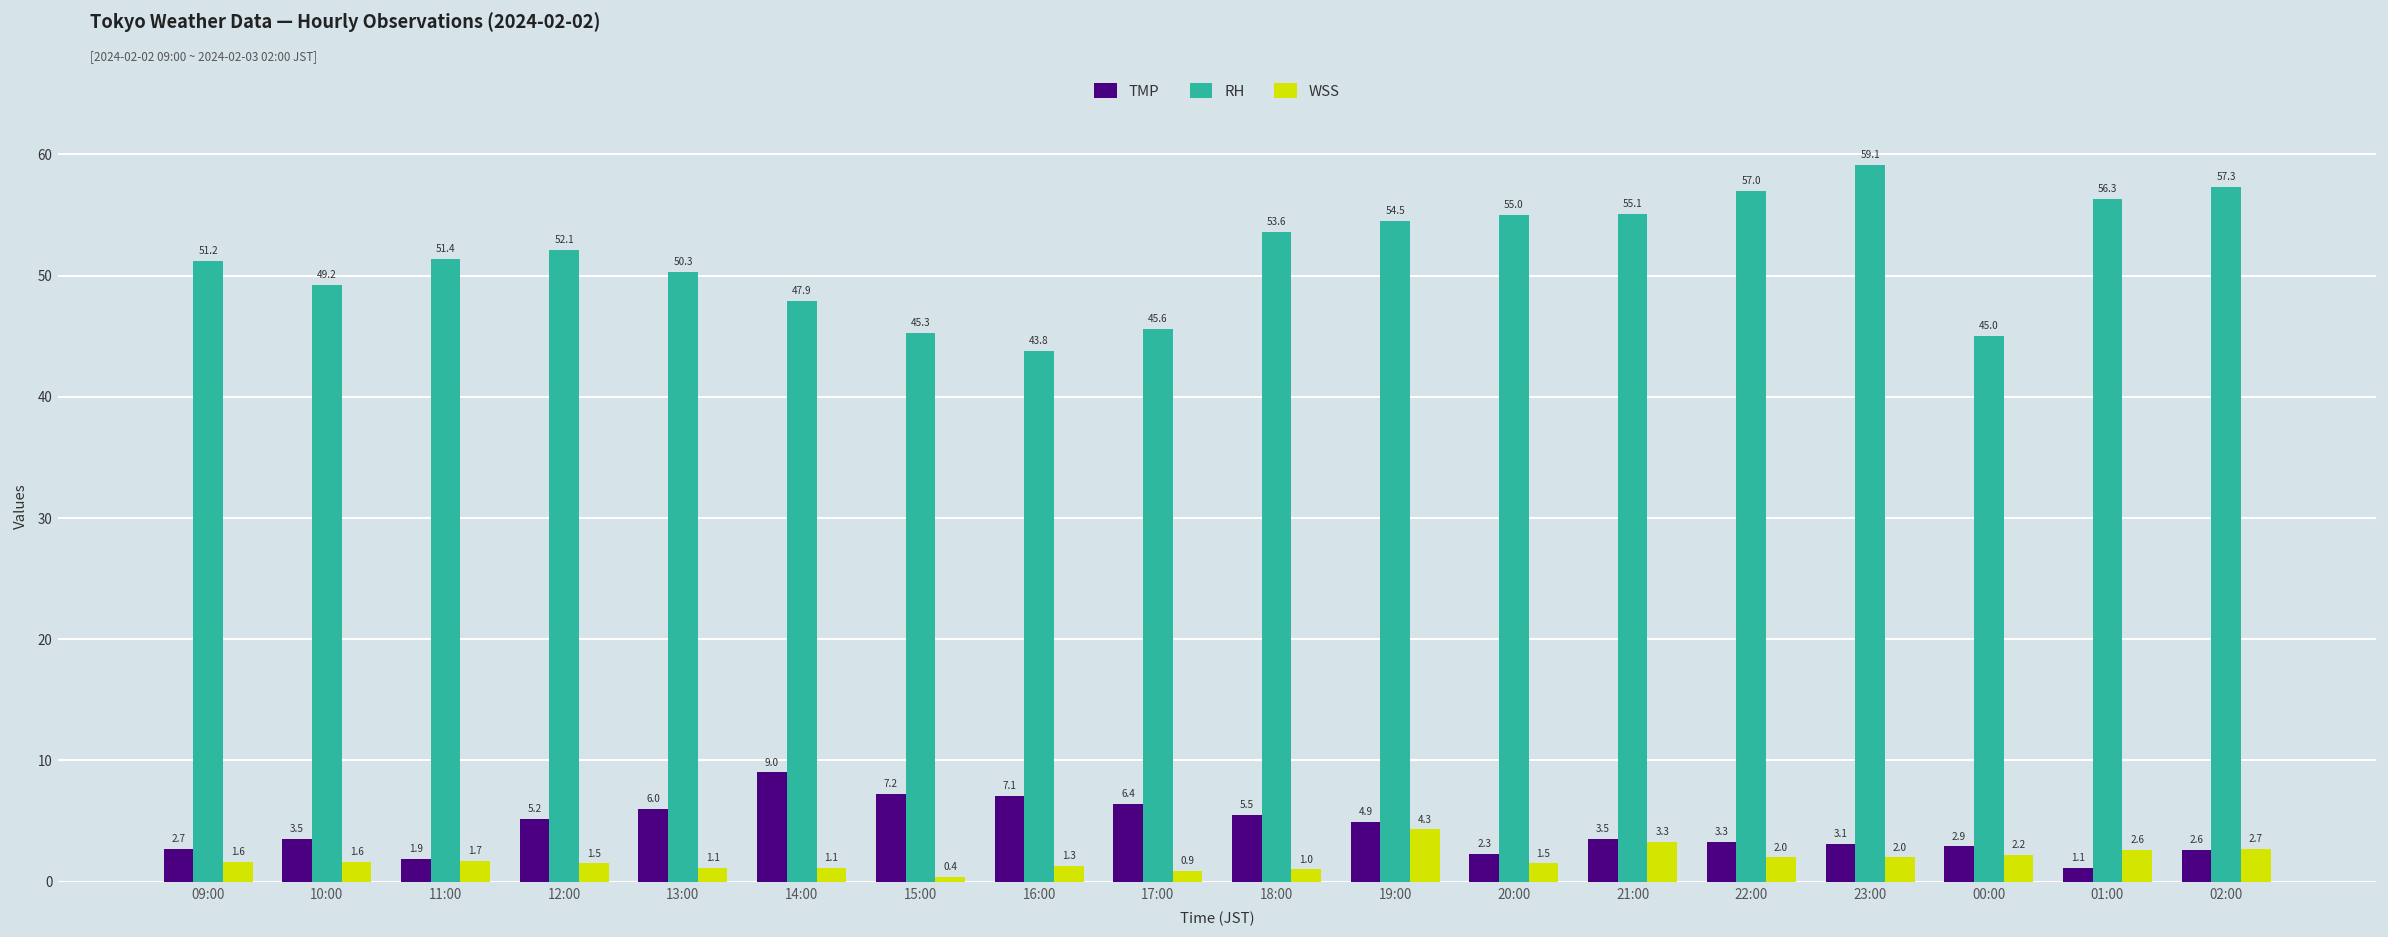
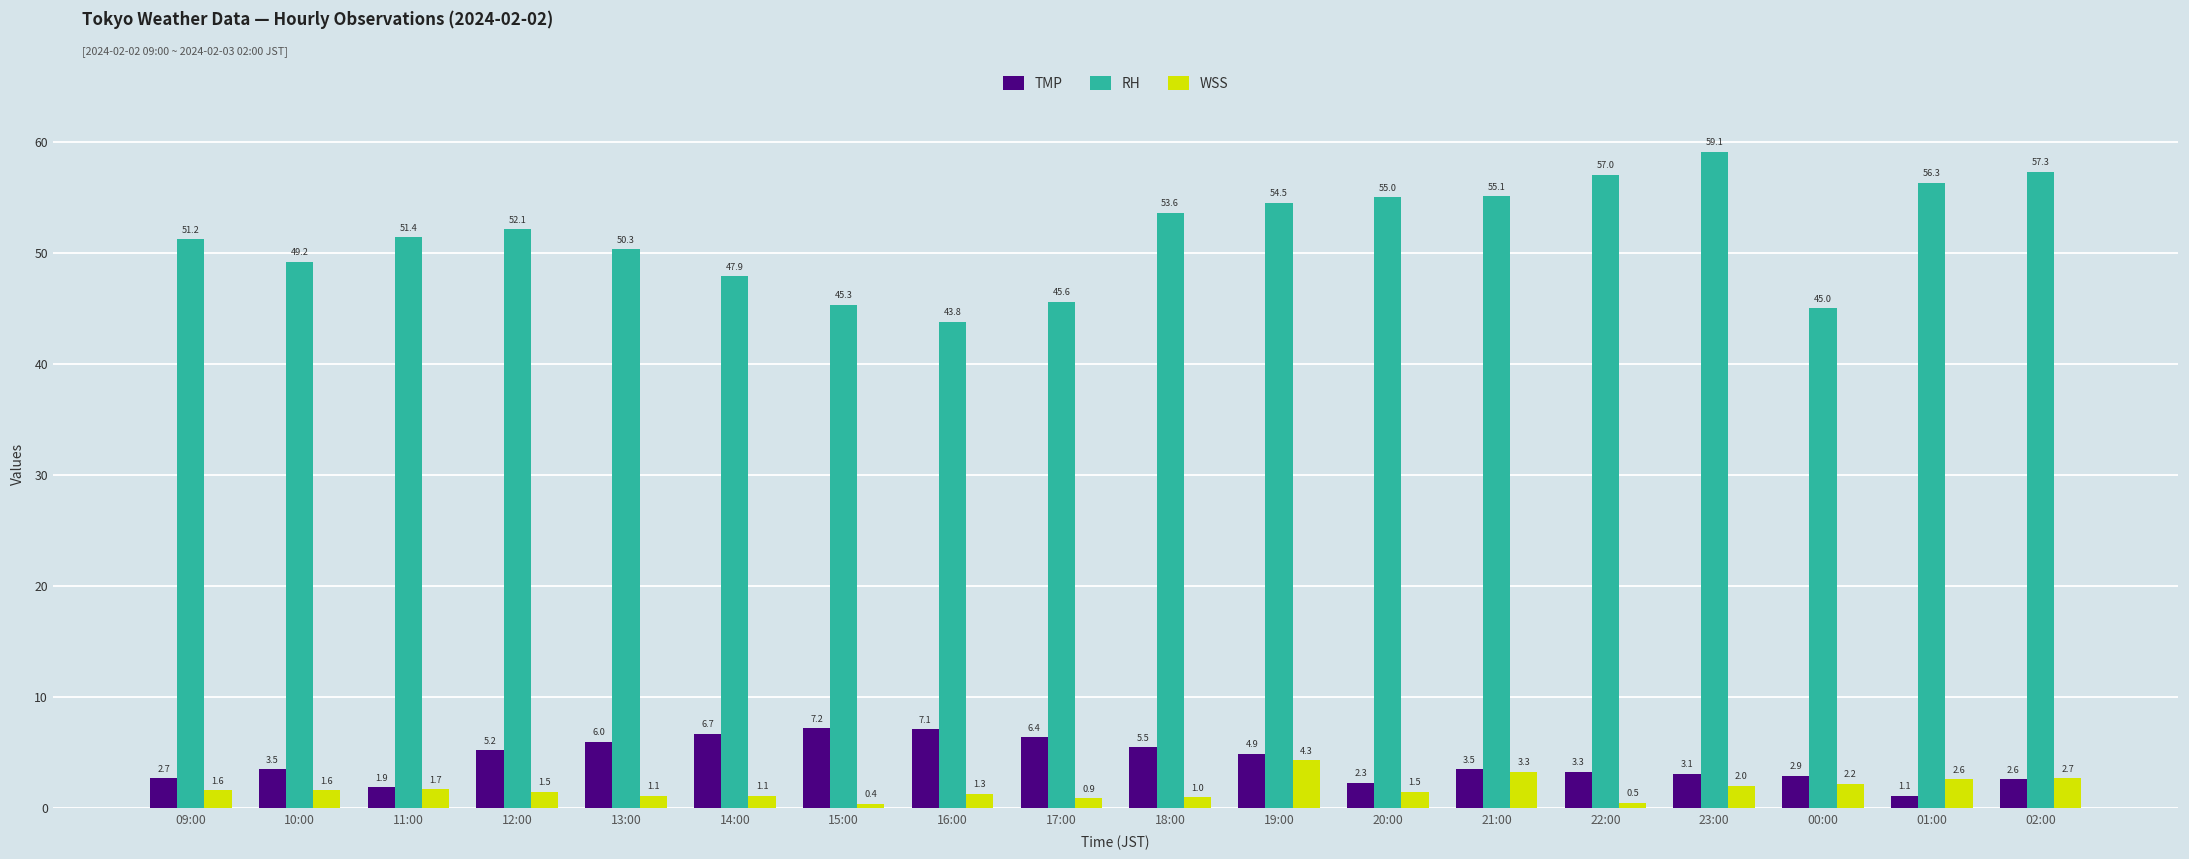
TMP, 14:00: 9.0 -> 6.7
WSS, 22:00: 2.0 -> 0.5
